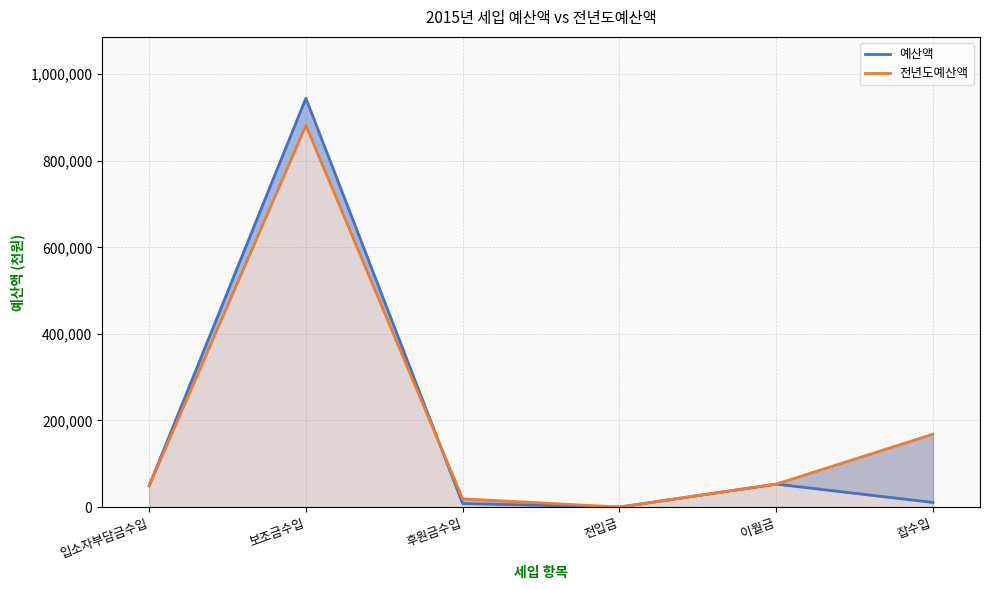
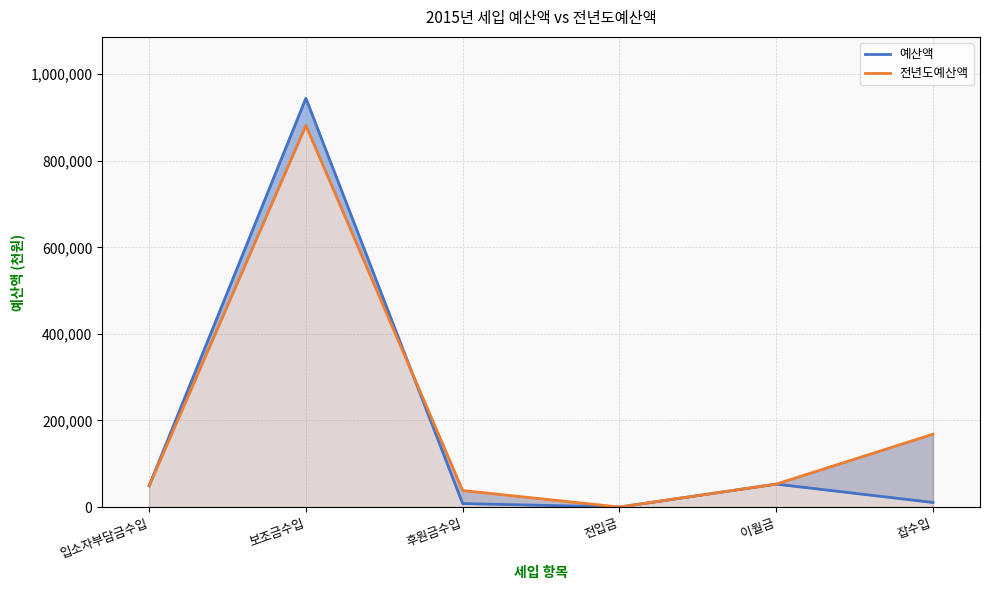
전년도예산액, 후원금수입: 20,000 -> 40,000
